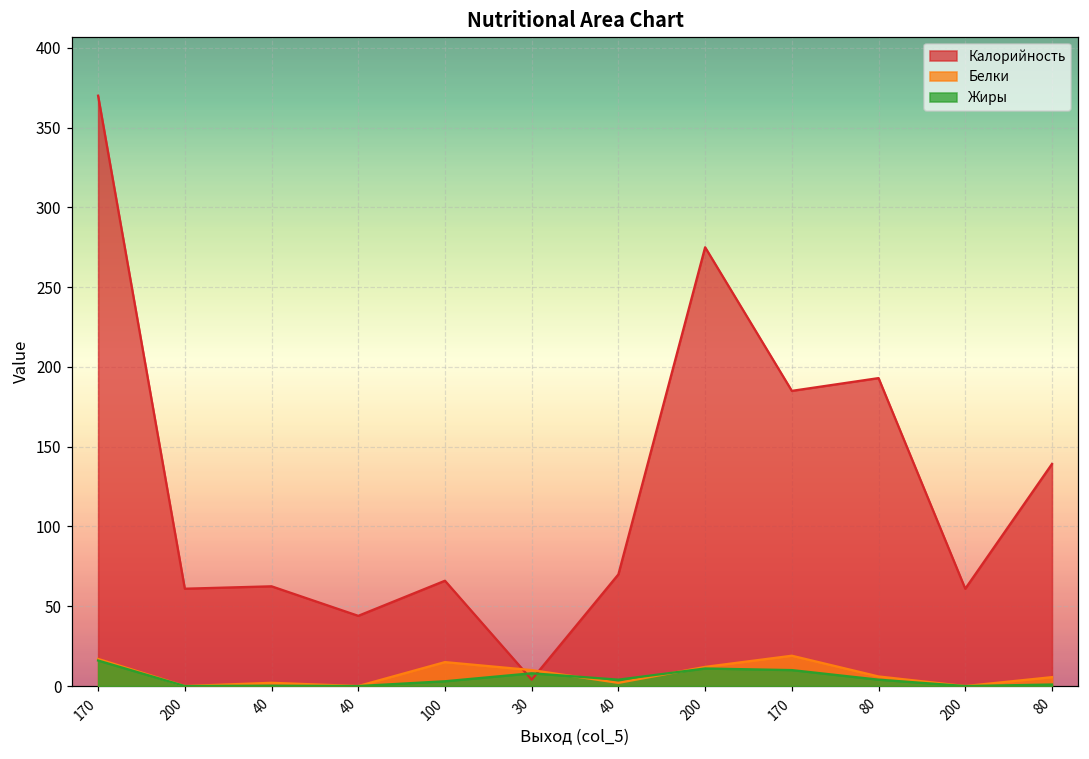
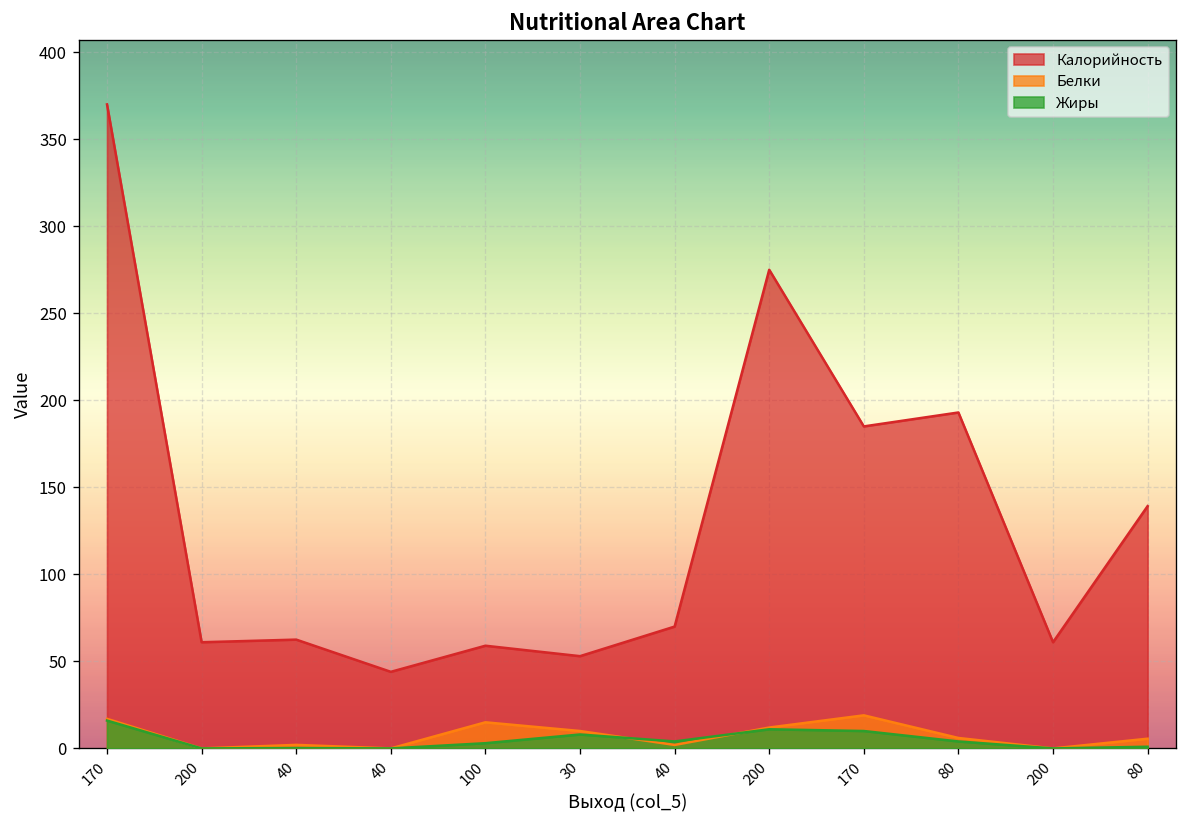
Калорийность, 100: 66 -> 59
Калорийность, 30: 4 -> 53
